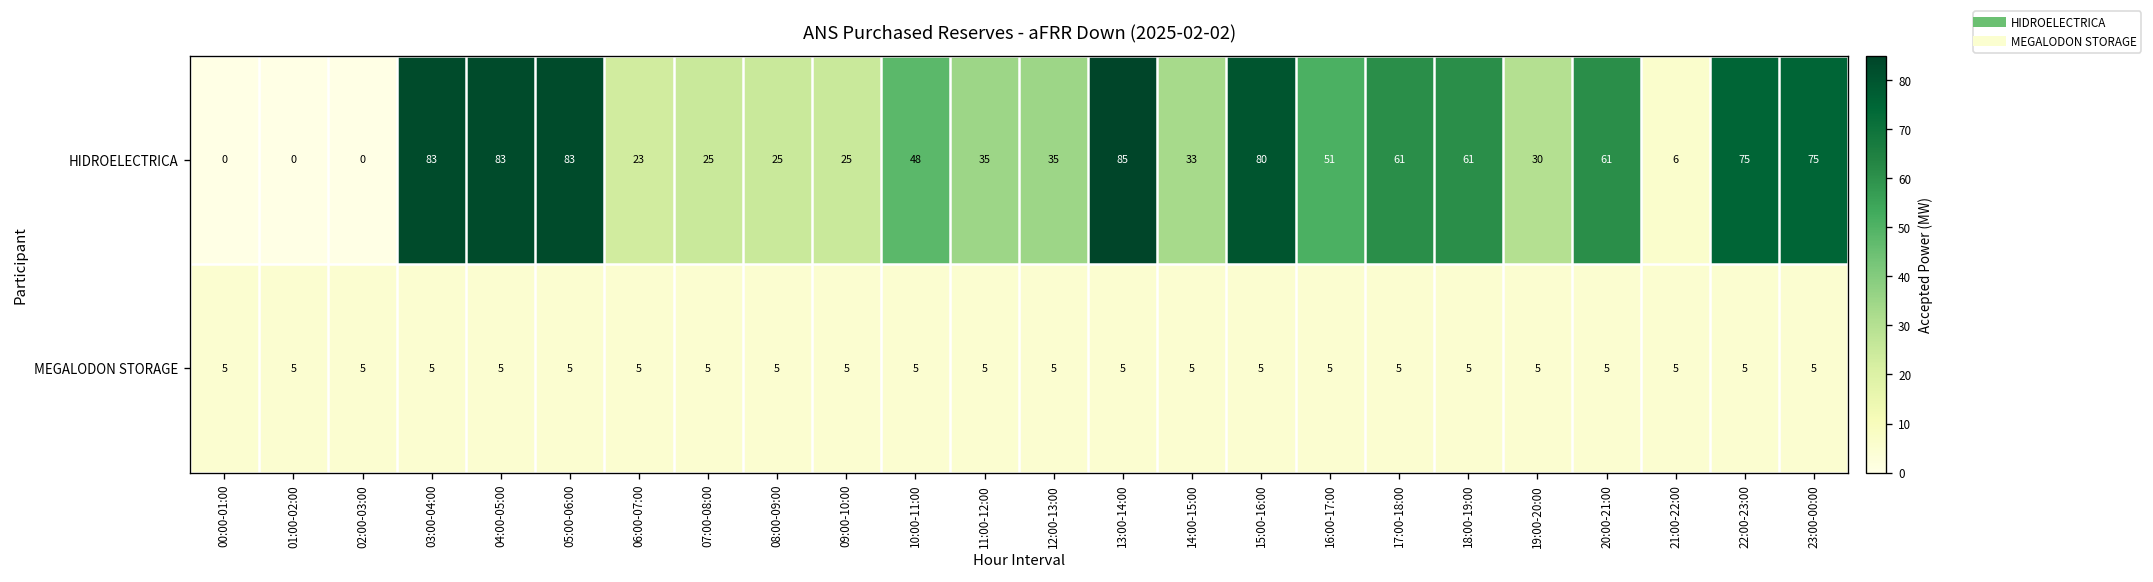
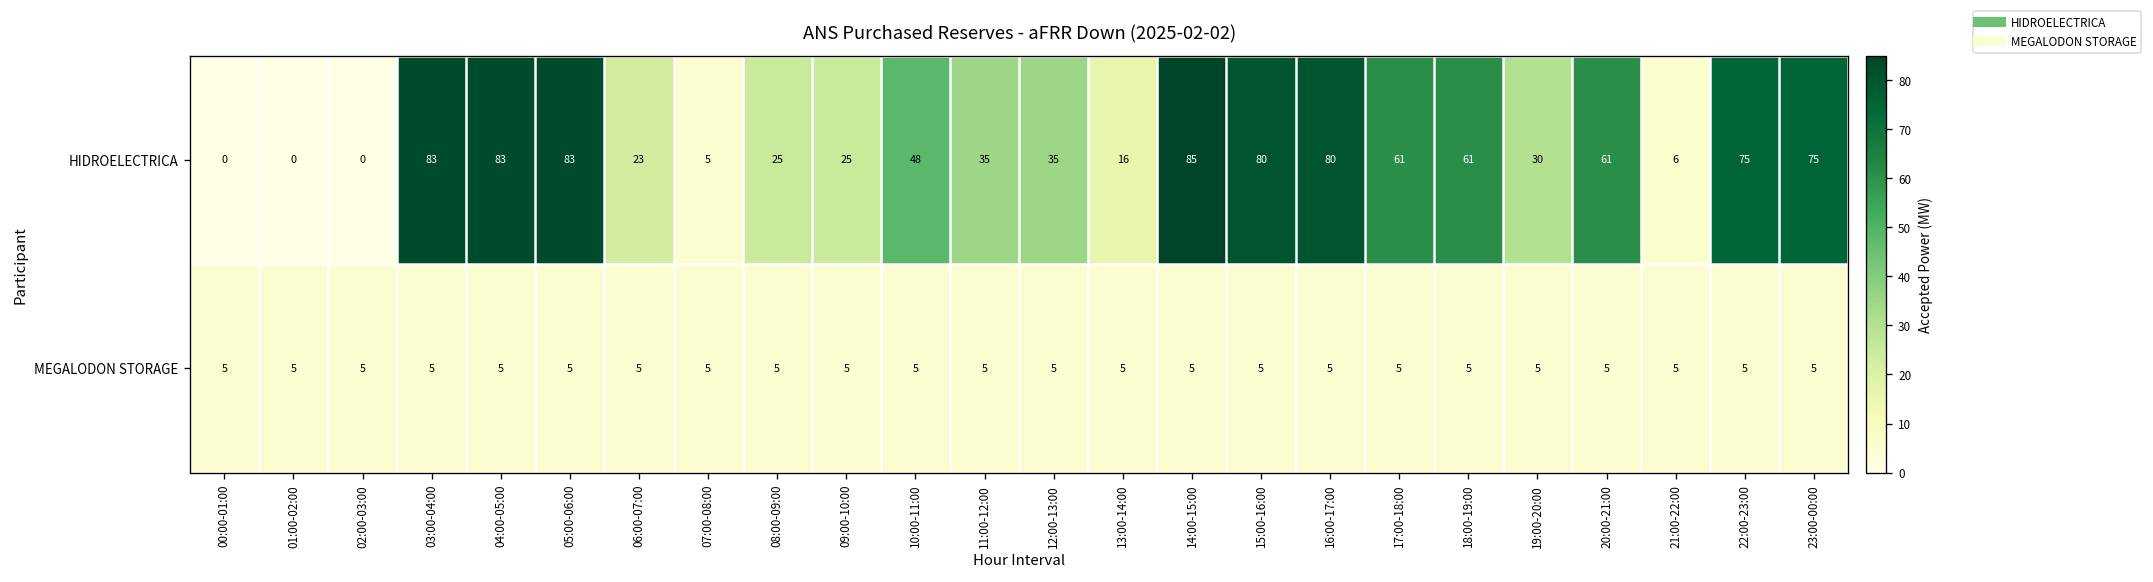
HIDROELECTRICA, 07:00-08:00: 25 -> 5
HIDROELECTRICA, 13:00-14:00: 85 -> 16
HIDROELECTRICA, 14:00-15:00: 33 -> 85
HIDROELECTRICA, 16:00-17:00: 51 -> 80
